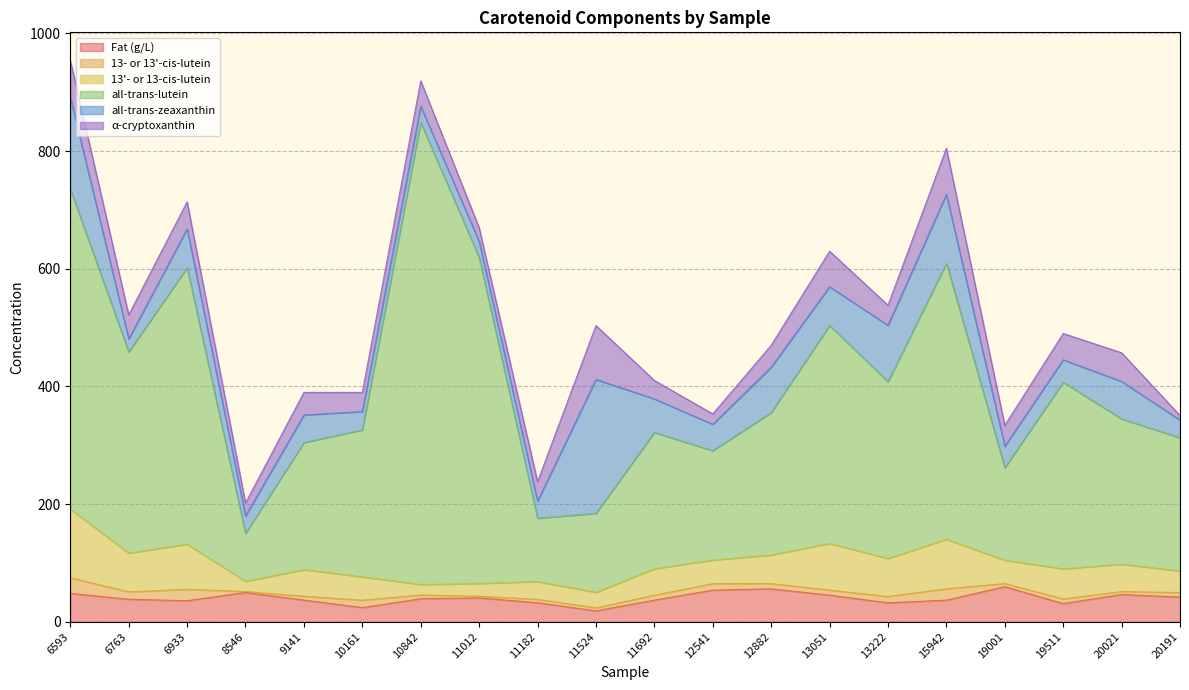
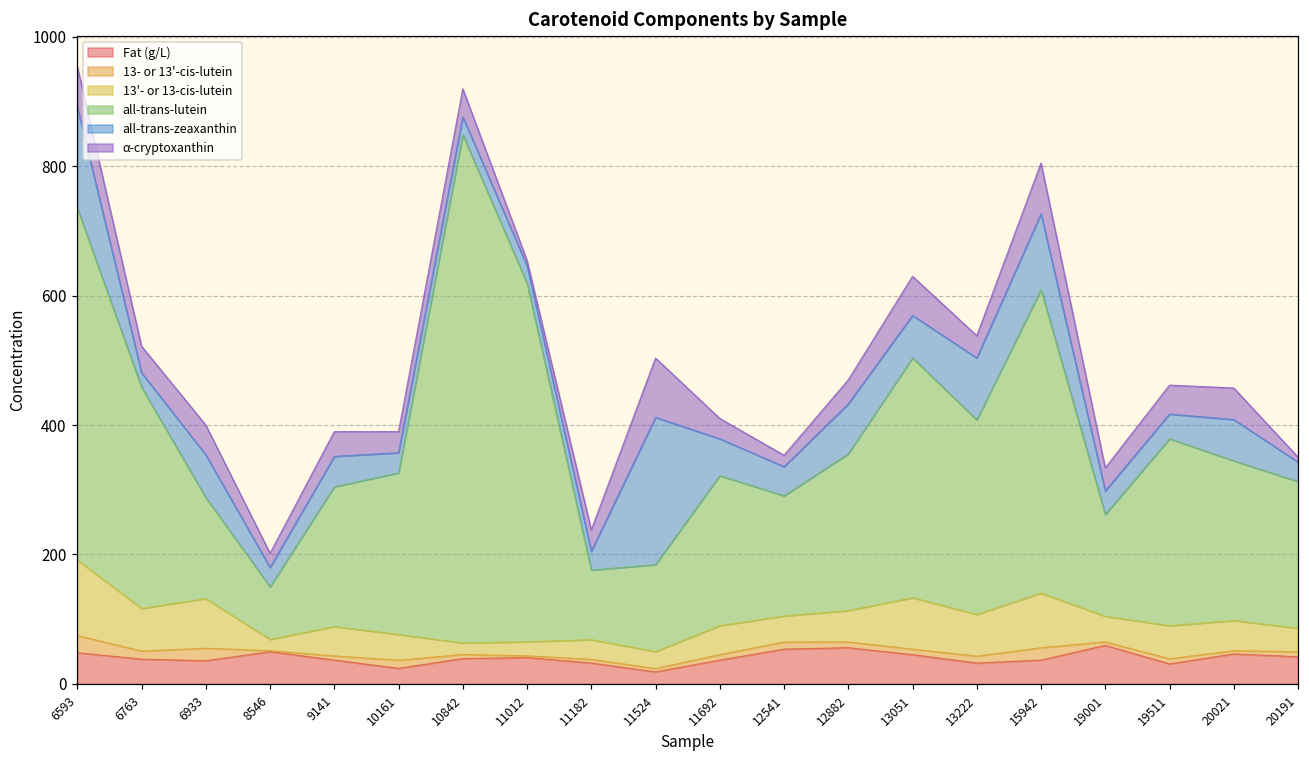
all-trans-lutein, 6933: 470 -> 160
α-cryptoxanthin, 11012: 20 -> 10
all-trans-lutein, 19511: 320 -> 290
